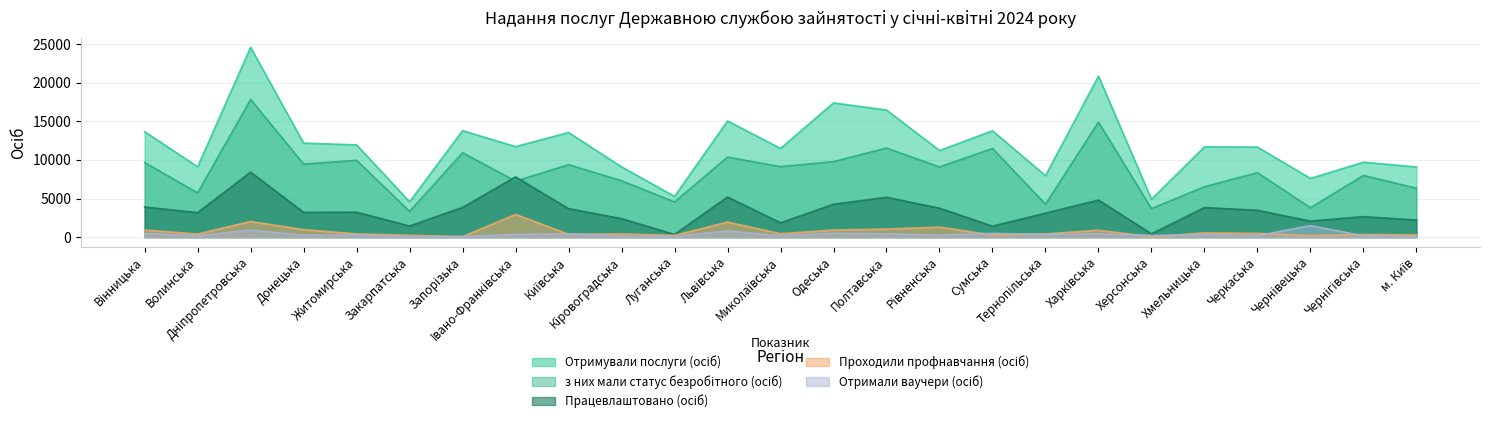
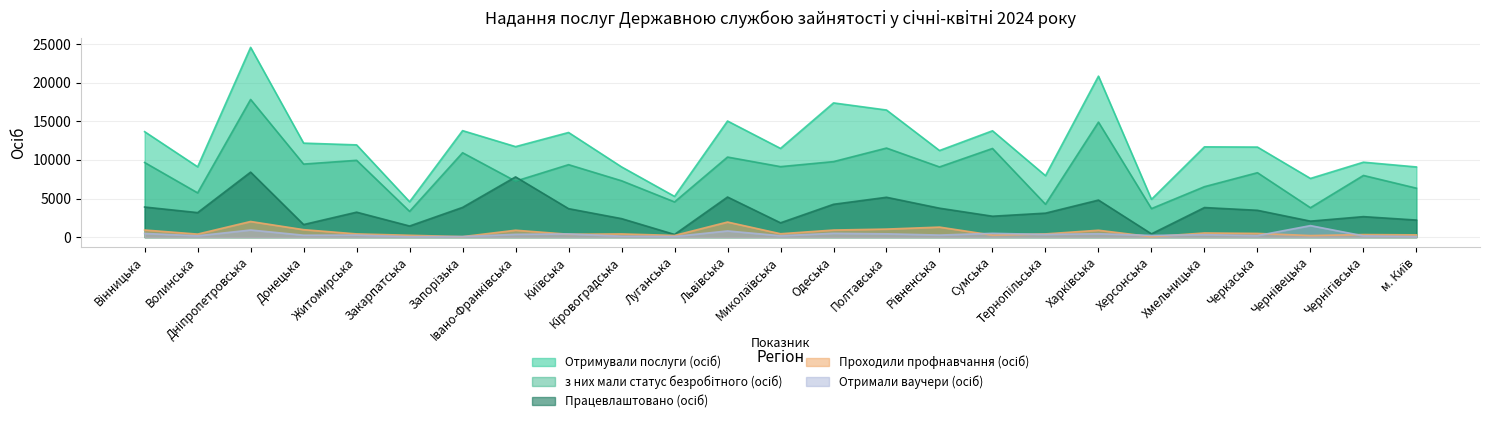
Працевлаштовано (осіб), Донецька: 3000 -> 2000
Проходили профнавчання (осіб), Івано-Франківська: 3000 -> 1000
Працевлаштовано (осіб), Сумська: 1000 -> 3000
